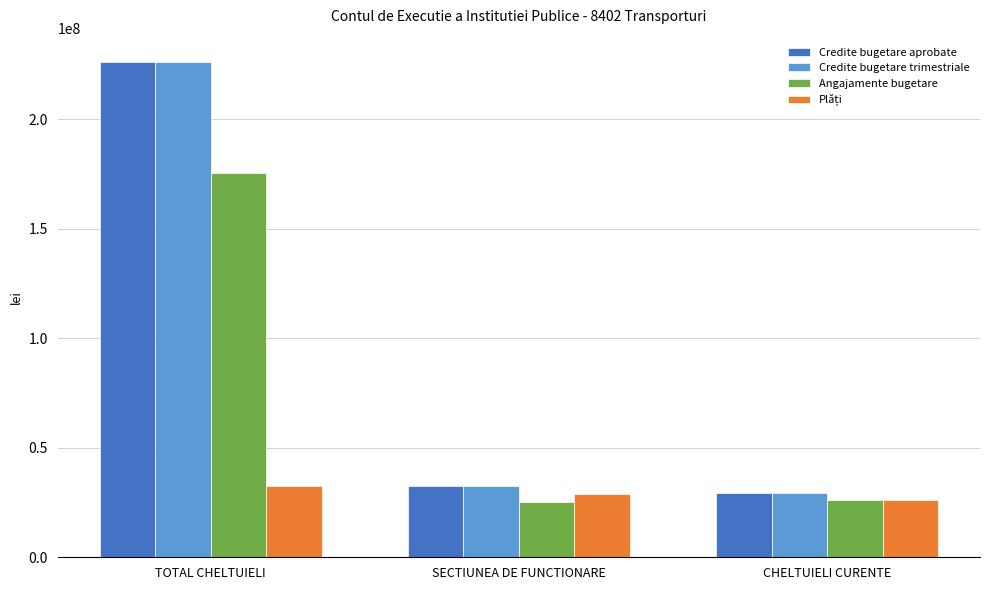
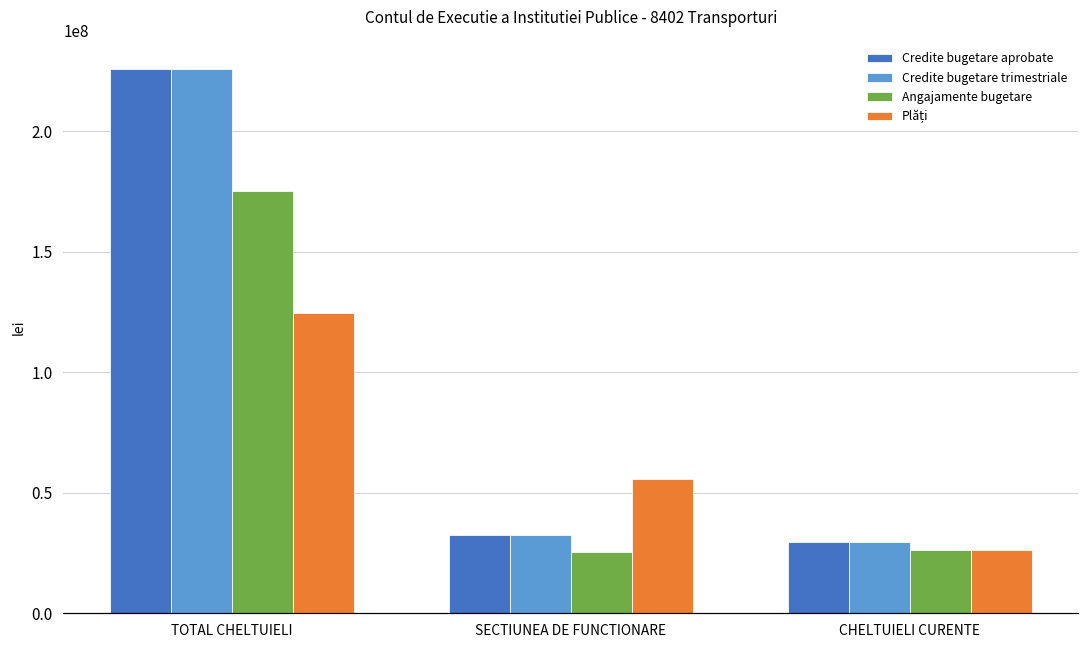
Plăți, TOTAL CHELTUIELI: 33000000 -> 124000000
Plăți, SECTIUNEA DE FUNCTIONARE: 29000000 -> 55000000
